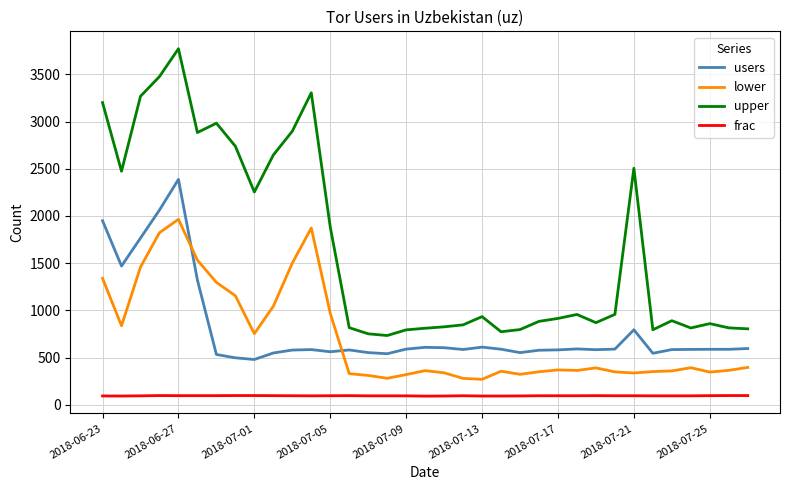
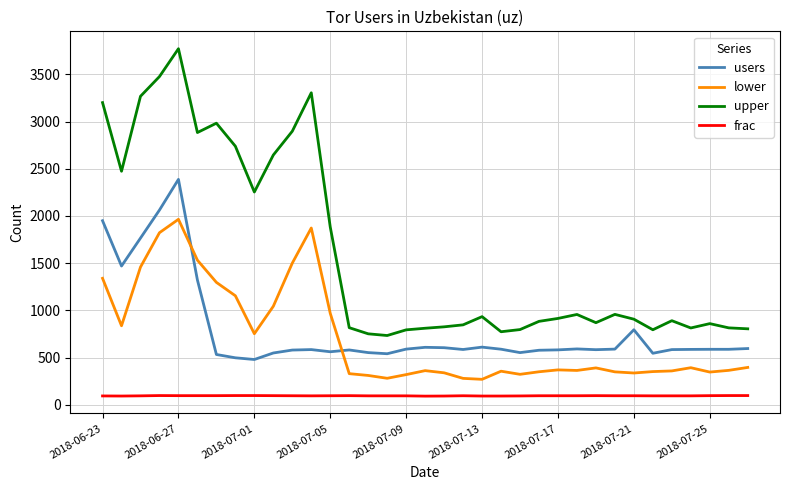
upper, 2018-07-21: 2500 -> 900
